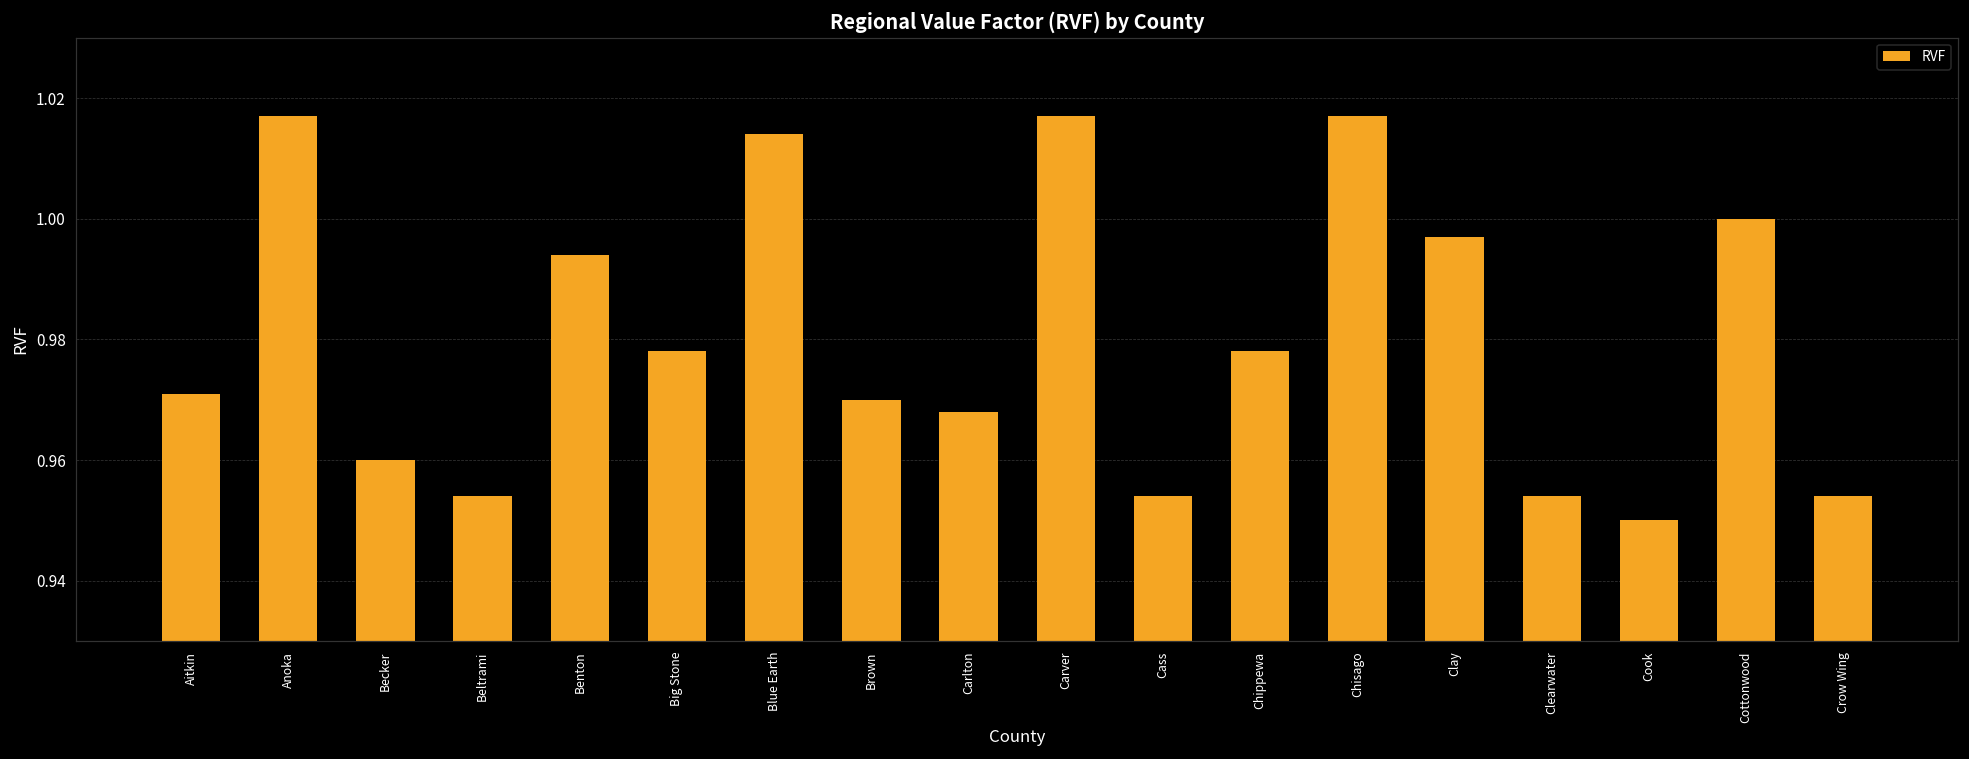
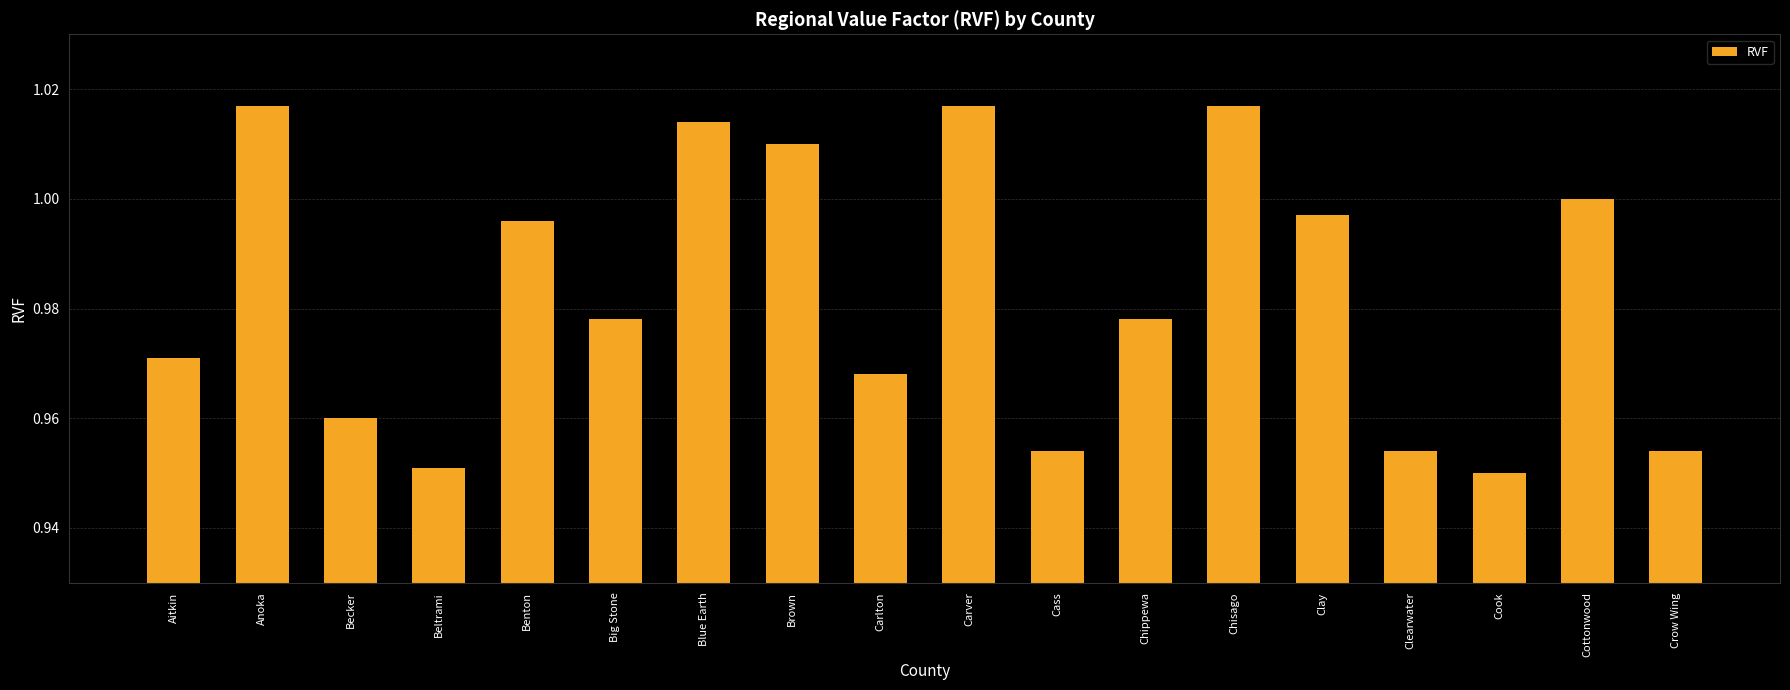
Beltrami: 0.954 -> 0.951
Benton: 0.994 -> 0.996
Brown: 0.97 -> 1.01
